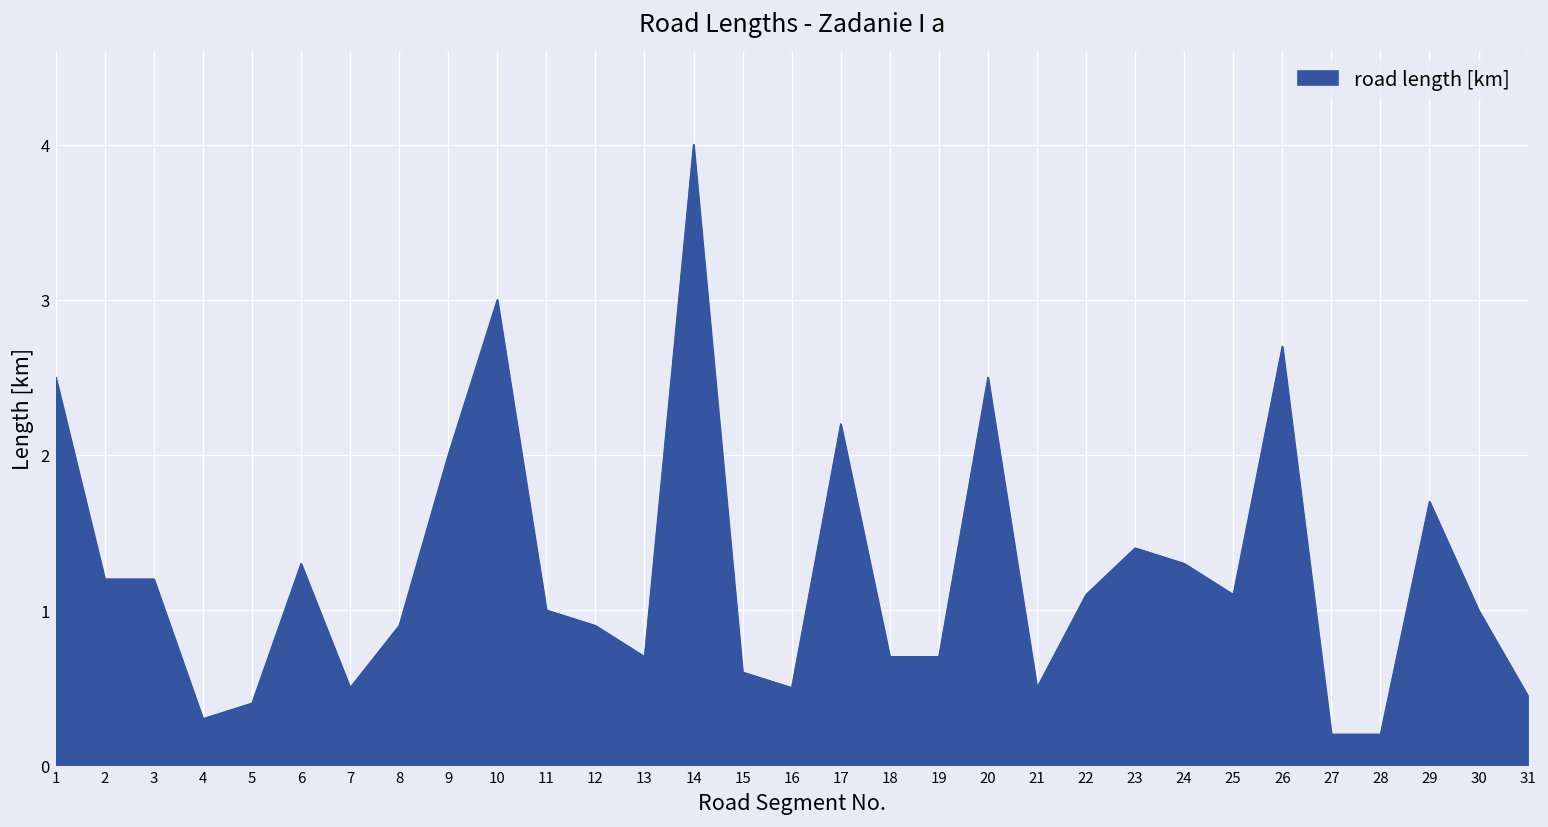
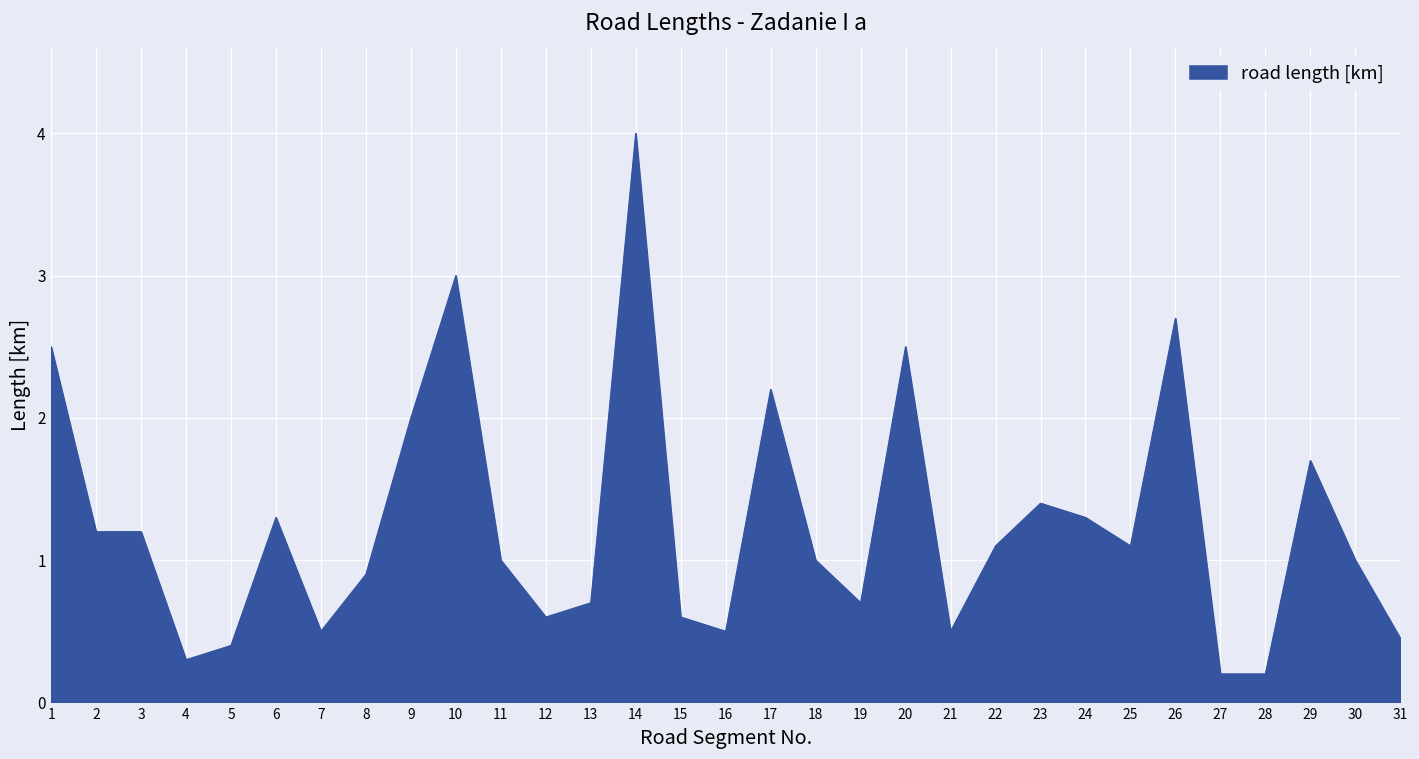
12: 0.9 -> 0.6
18: 0.7 -> 1.0
